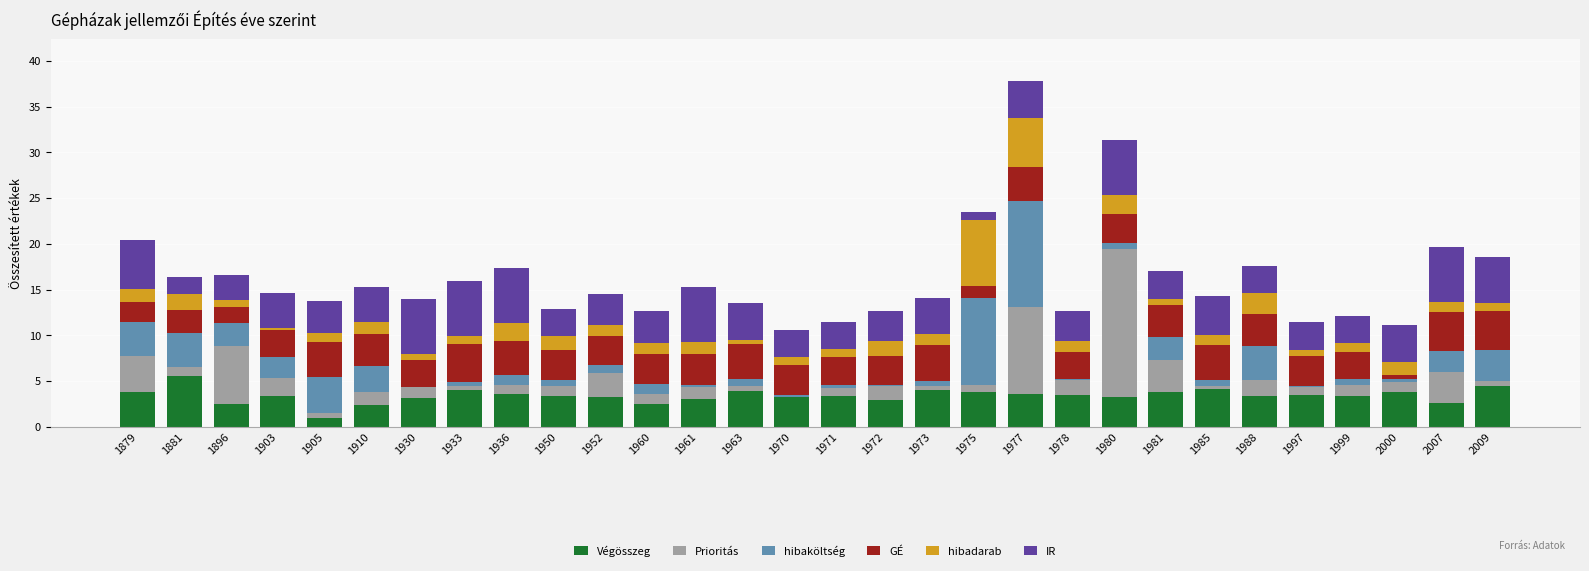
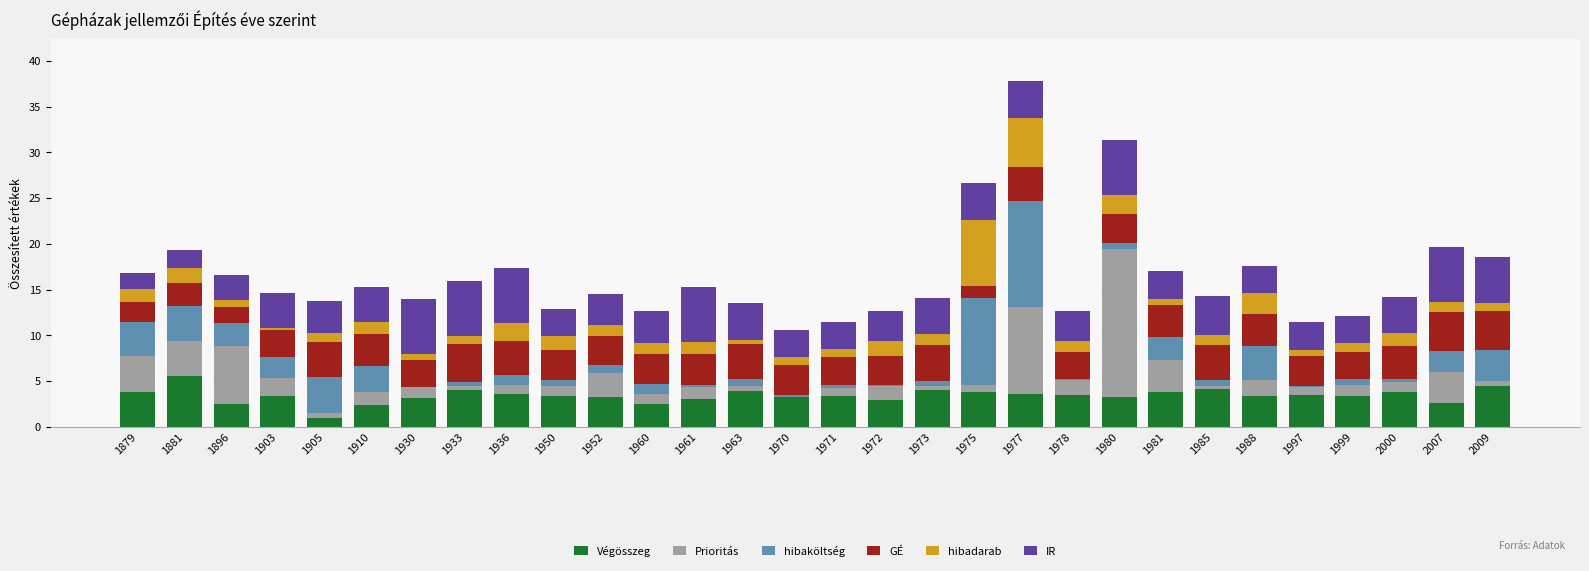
IR, 1879: 5 -> 2
Prioritás, 1881: 1 -> 4
IR, 1975: 1 -> 4
GÉ, 2000: 1 -> 4
